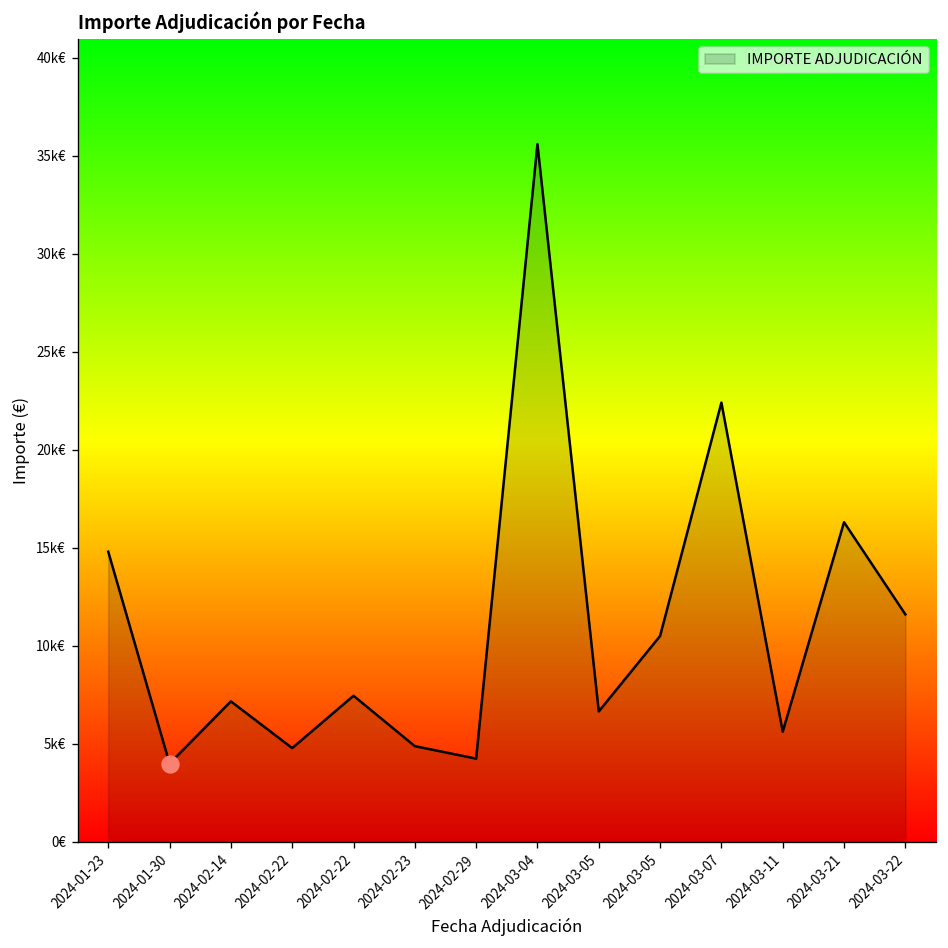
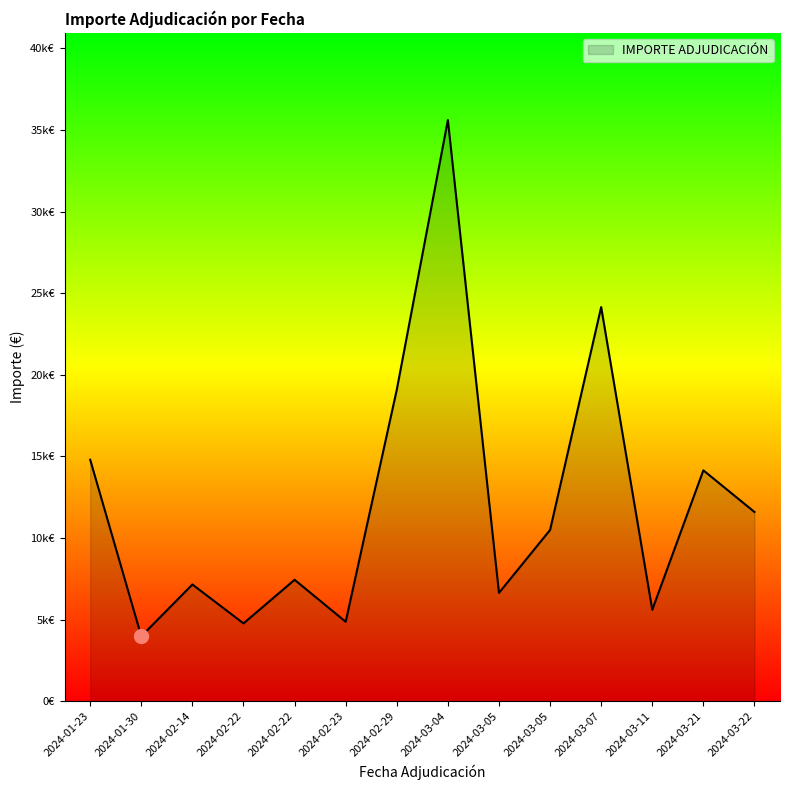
IMPORTE ADJUDICACIÓN, 2024-02-29: 4.2k€ -> 19.1k€
IMPORTE ADJUDICACIÓN, 2024-03-07: 22.4k€ -> 24.1k€
IMPORTE ADJUDICACIÓN, 2024-03-21: 16.3k€ -> 14.2k€
